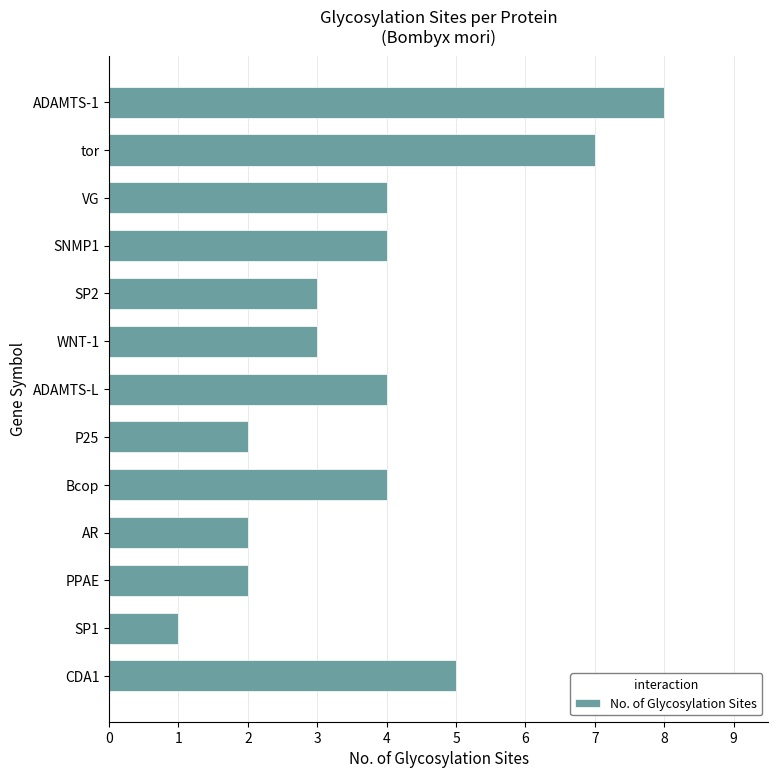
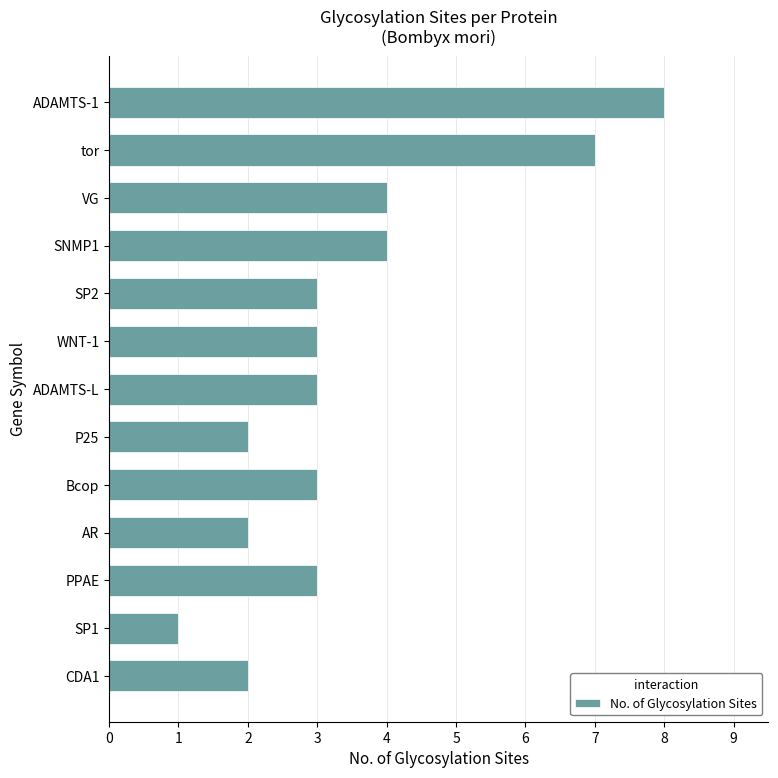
ADAMTS-L: 4 -> 3
Bcop: 4 -> 3
PPAE: 2 -> 3
CDA1: 5 -> 2
